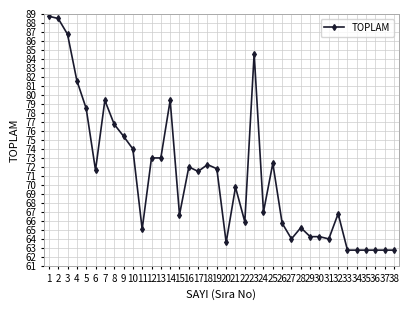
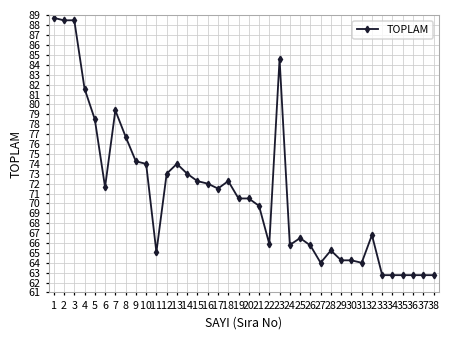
3: 87 -> 89
9: 75 -> 74
13: 73 -> 74
14: 79 -> 73
15: 67 -> 72
19: 72 -> 71
20: 64 -> 71
24: 67 -> 66
25: 72 -> 67
